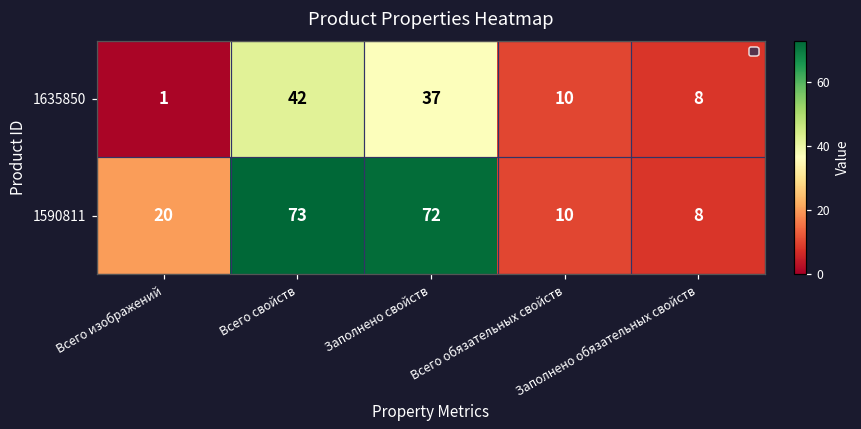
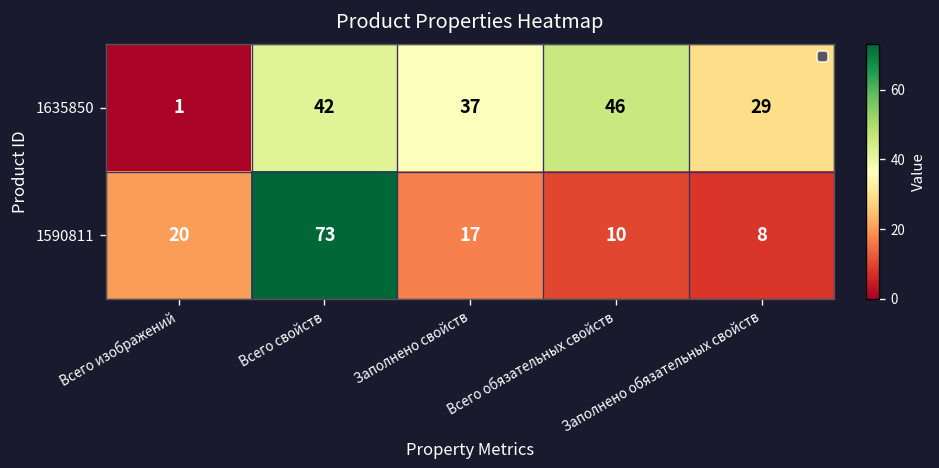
1635850, Всего обязательных свойств: 10 -> 46
1635850, Заполнено обязательных свойств: 8 -> 29
1590811, Заполнено свойств: 72 -> 17
